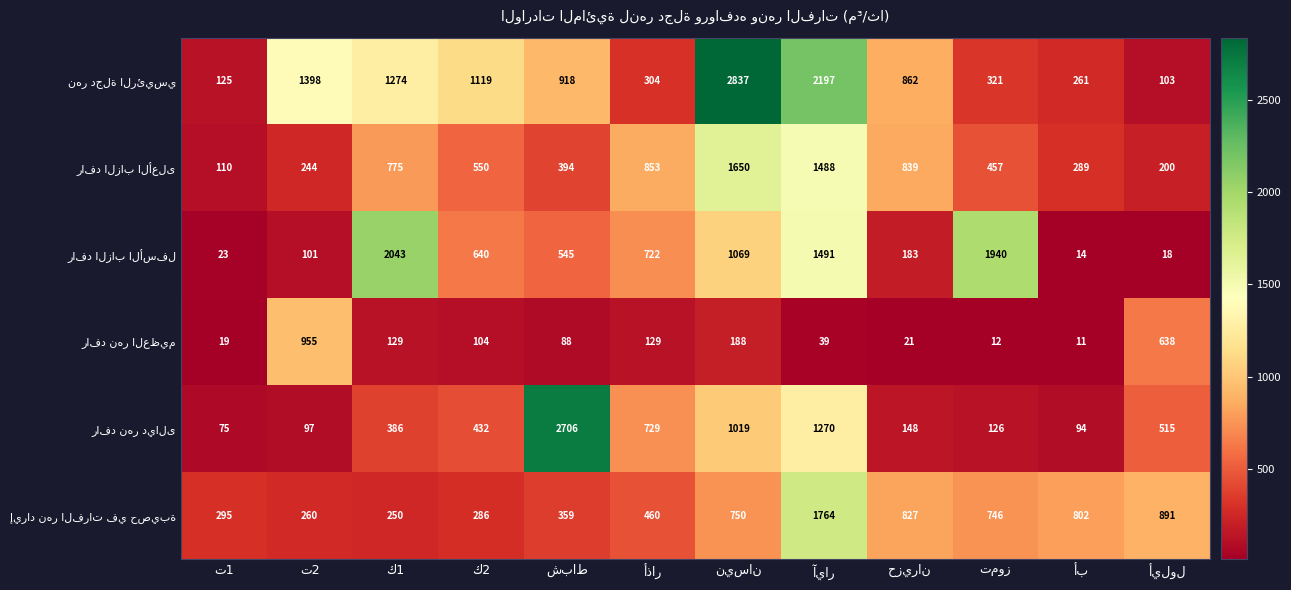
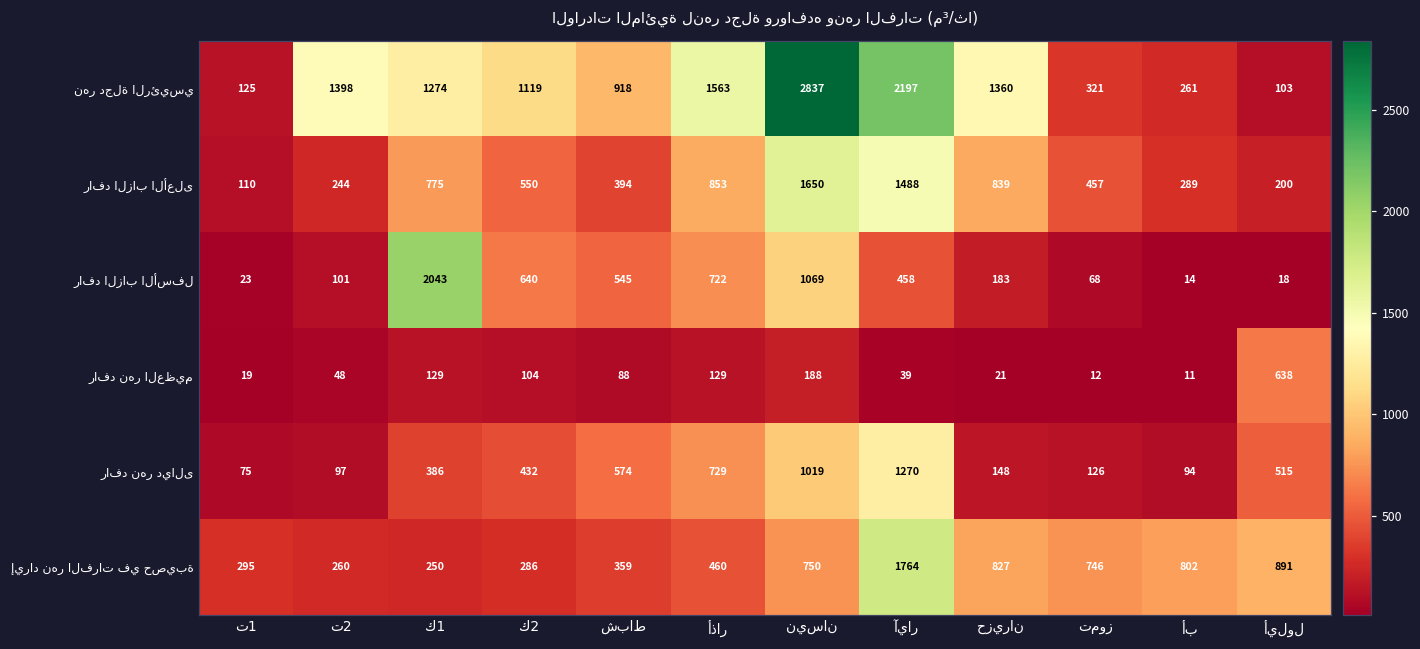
نهر دجلة الرئيسي, أذار: 304 -> 1563
نهر دجلة الرئيسي, حزيران: 862 -> 1360
رافد الزاب الأسفل, آيار: 1491 -> 458
رافد الزاب الأسفل, تموز: 1940 -> 68
رافد نهر العظيم, ت2: 955 -> 48
رافد نهر ديالى, شباط: 2706 -> 574
